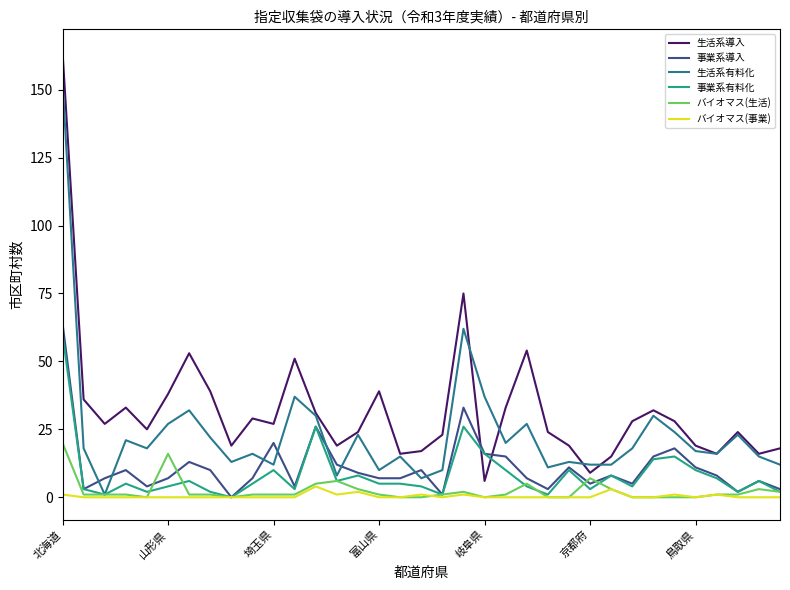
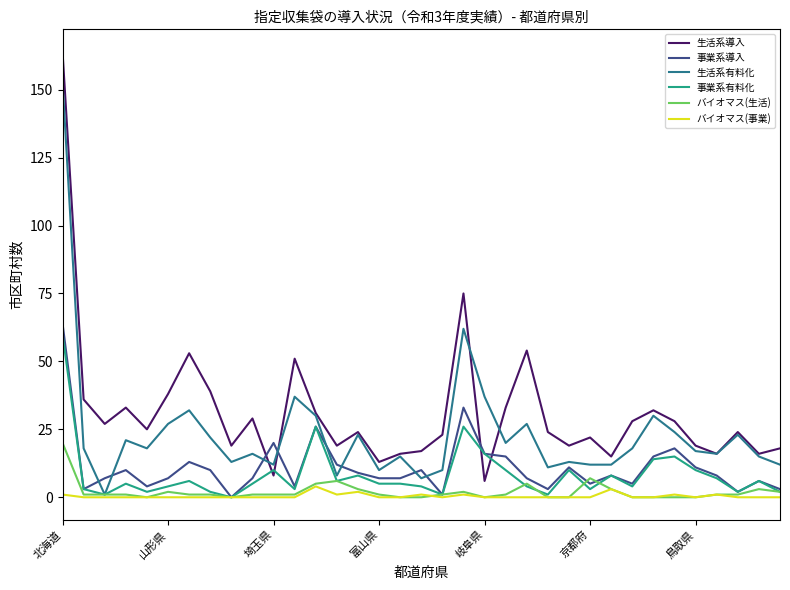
バイオマス(生活), 山形県: 16 -> 2
生活系導入, 埼玉県: 27 -> 8
生活系導入, 富山県: 39 -> 13
生活系導入, 京都府: 9 -> 22
